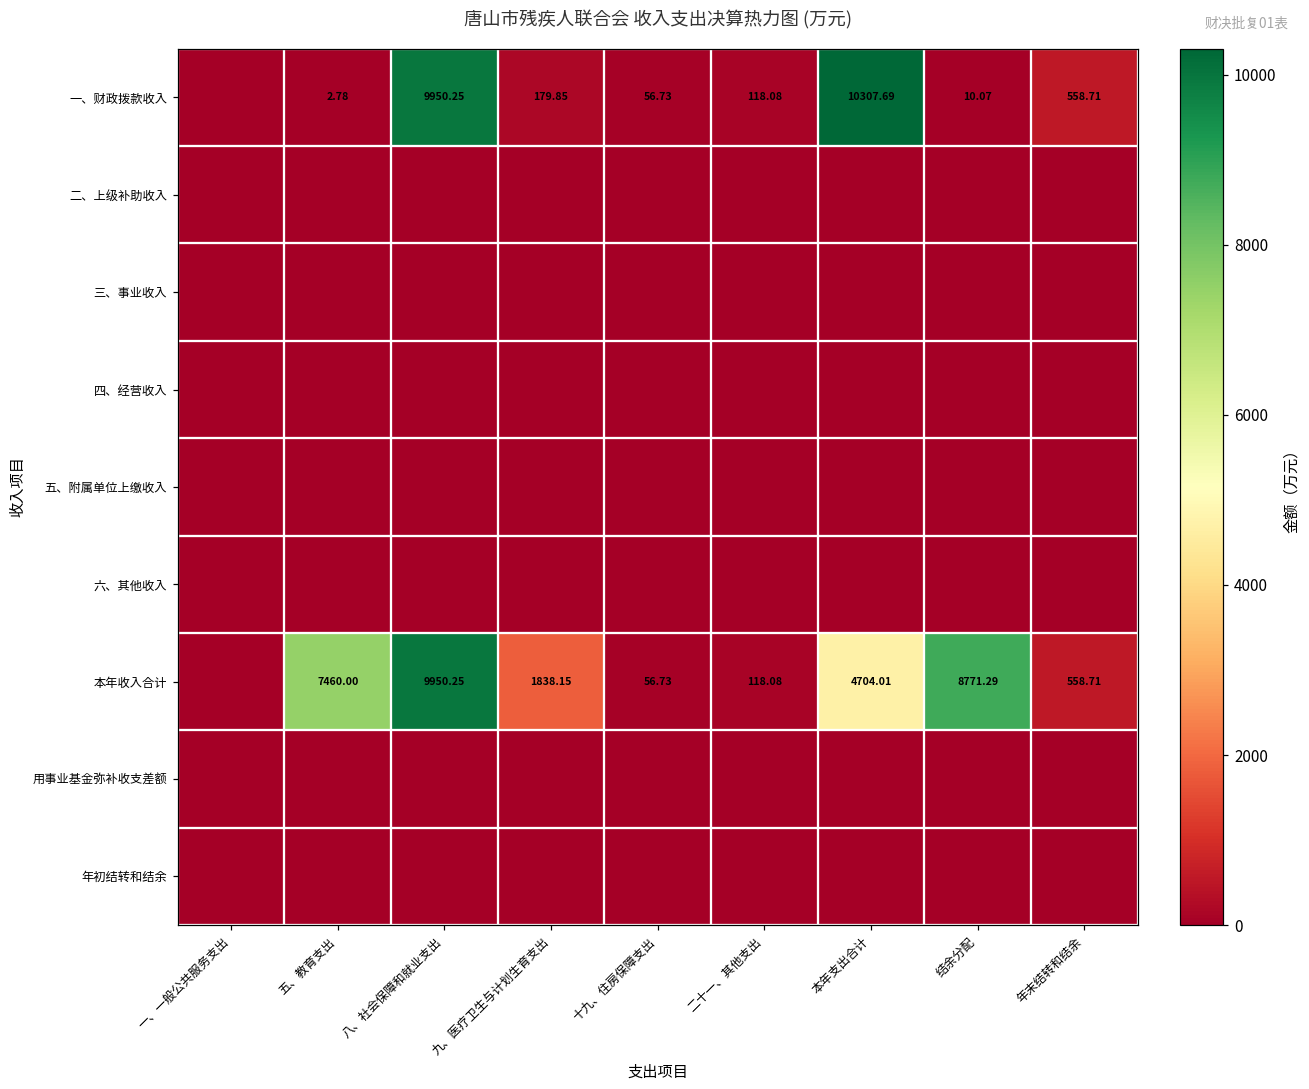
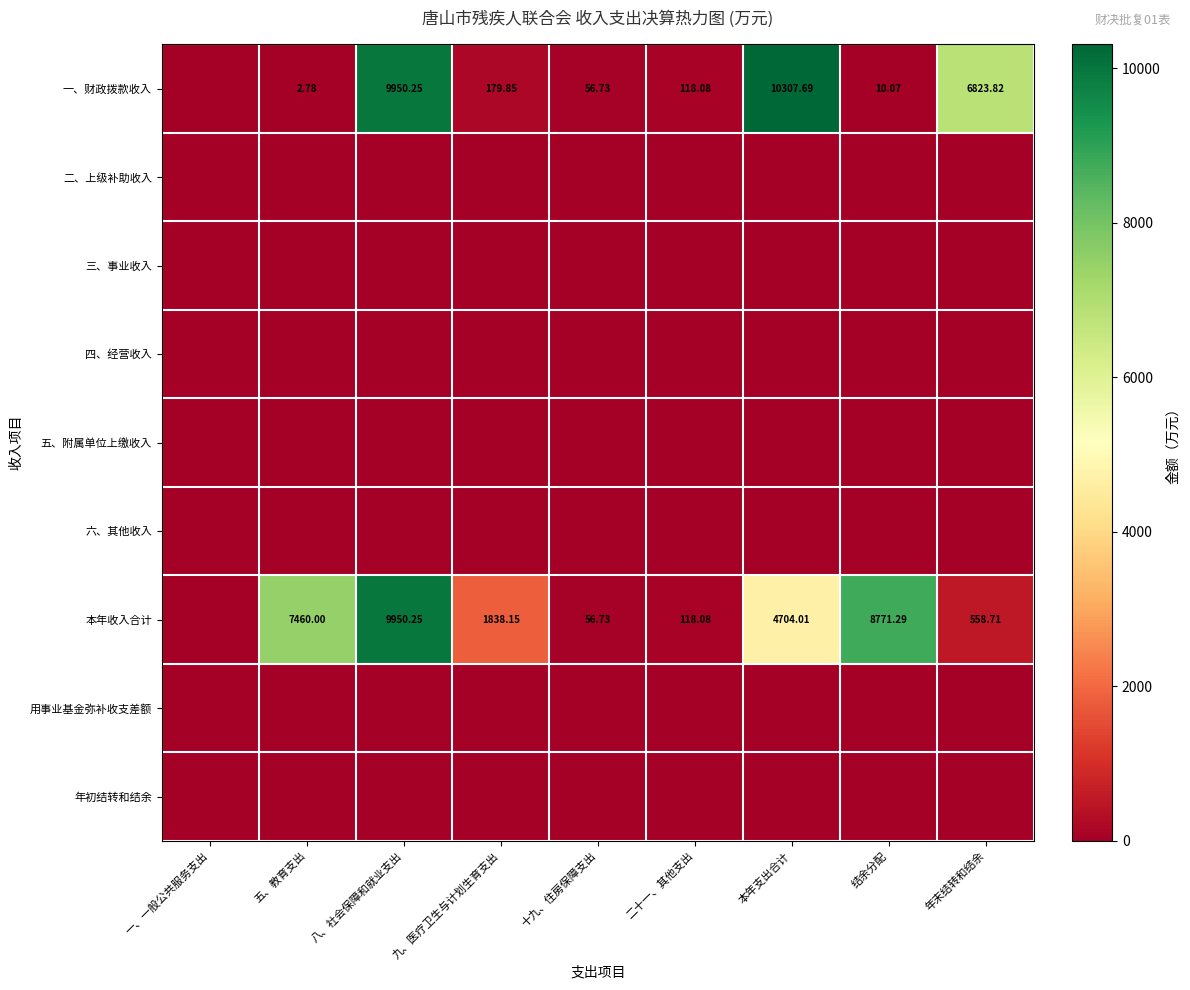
一、财政拨款收入, 年末结转和结余: 558.71 -> 6823.82
